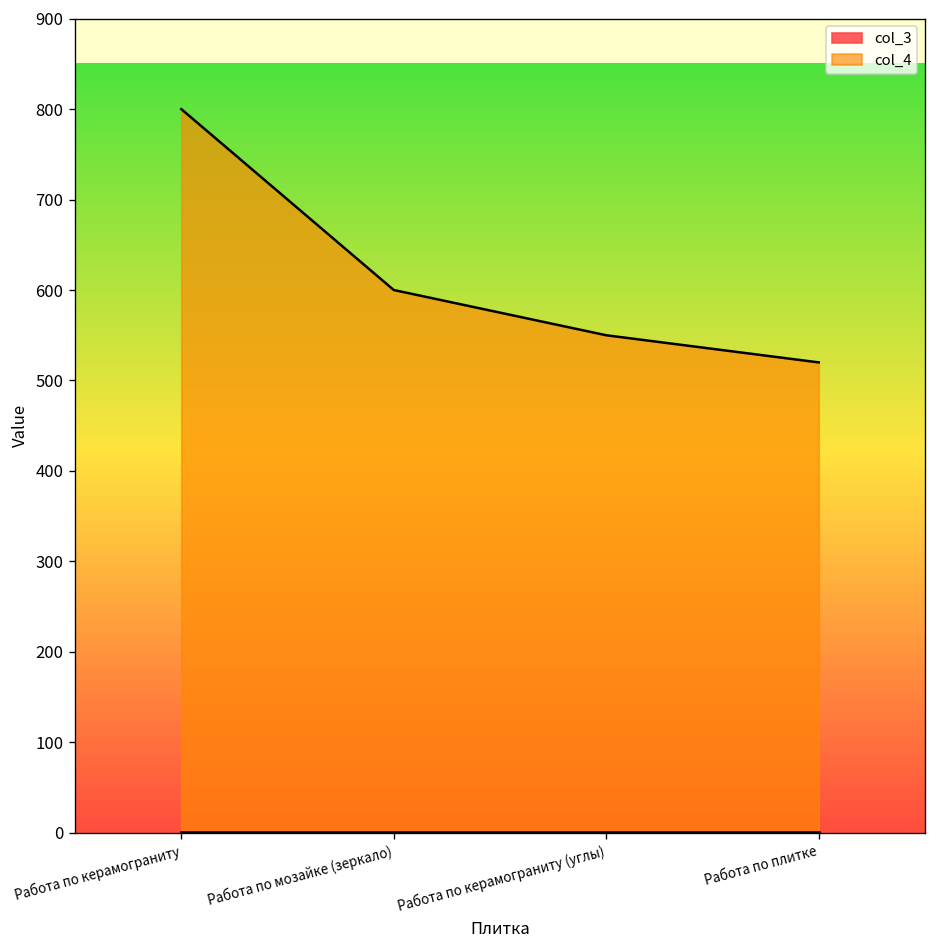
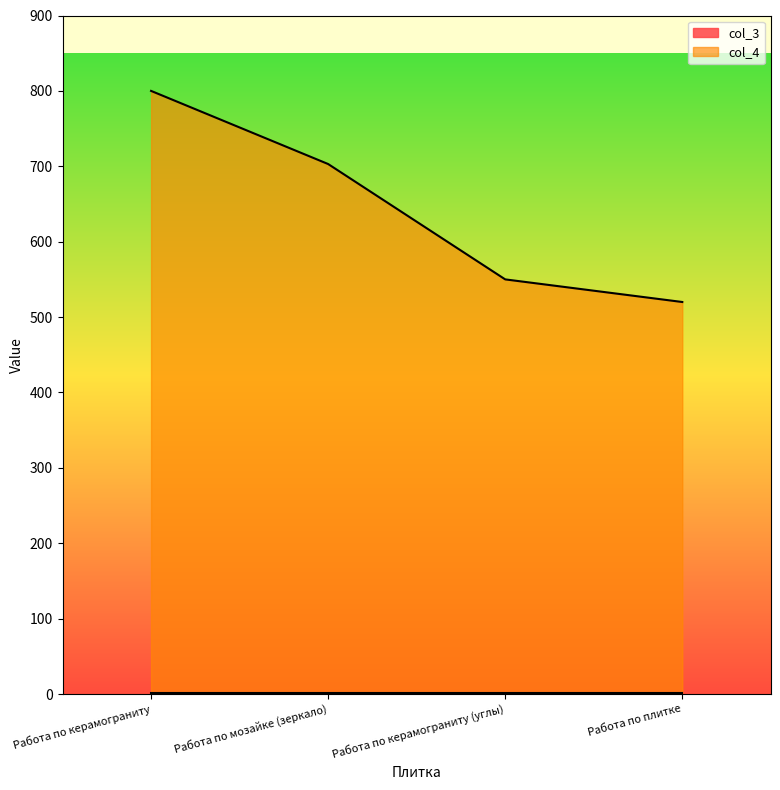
col_4, Работа по мозайке (зеркало): 600 -> 700
